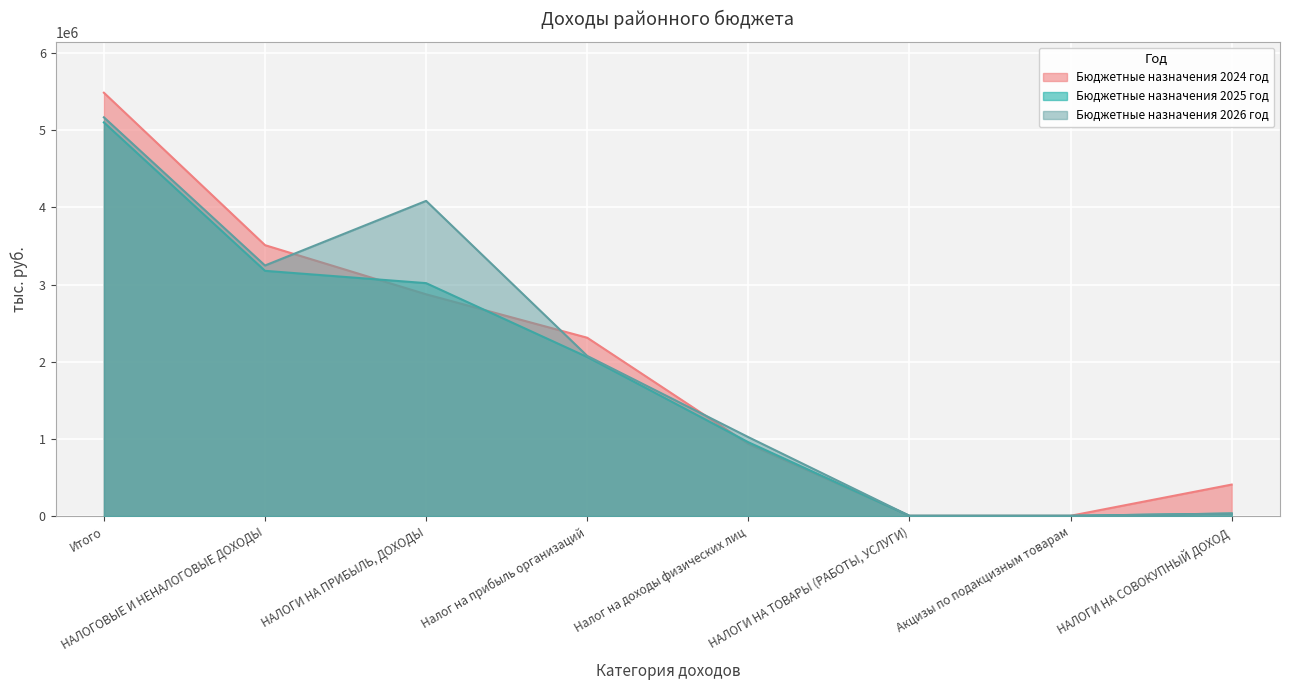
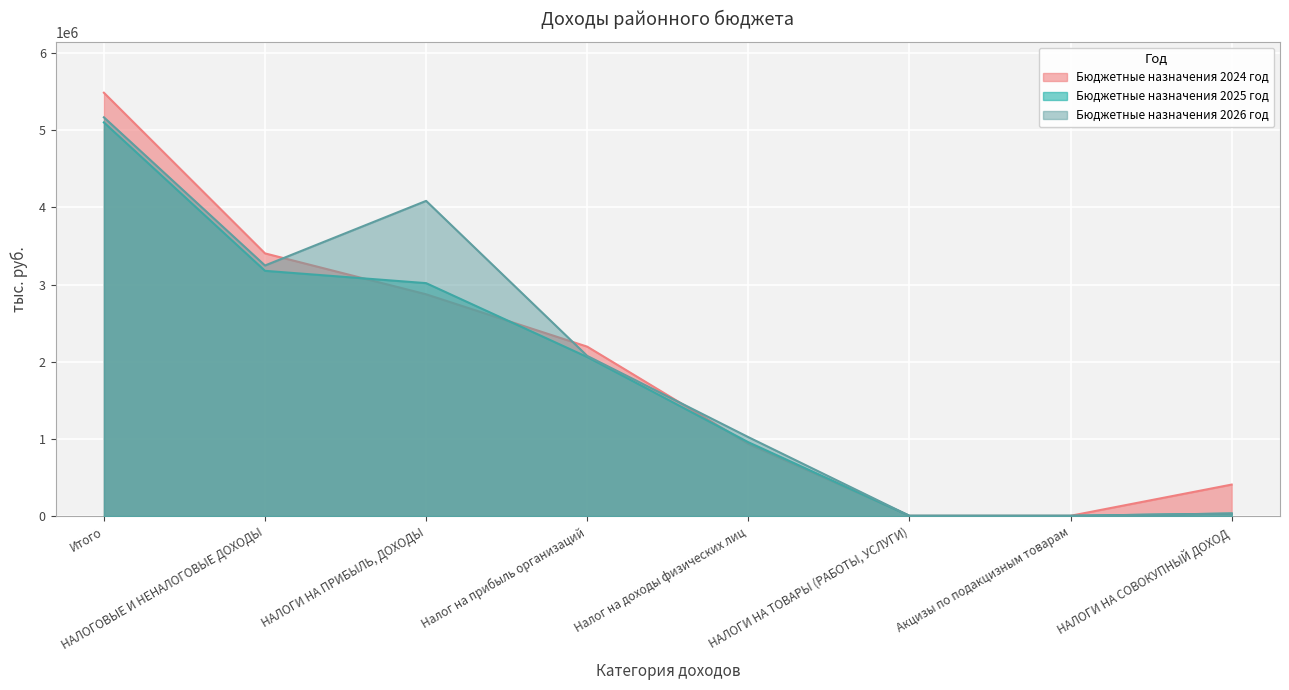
Бюджетные назначения 2024 год, НАЛОГОВЫЕ И НЕНАЛОГОВЫЕ ДОХОДЫ: 3500000 -> 3400000
Бюджетные назначения 2024 год, Налог на прибыль организаций: 2300000 -> 2200000
